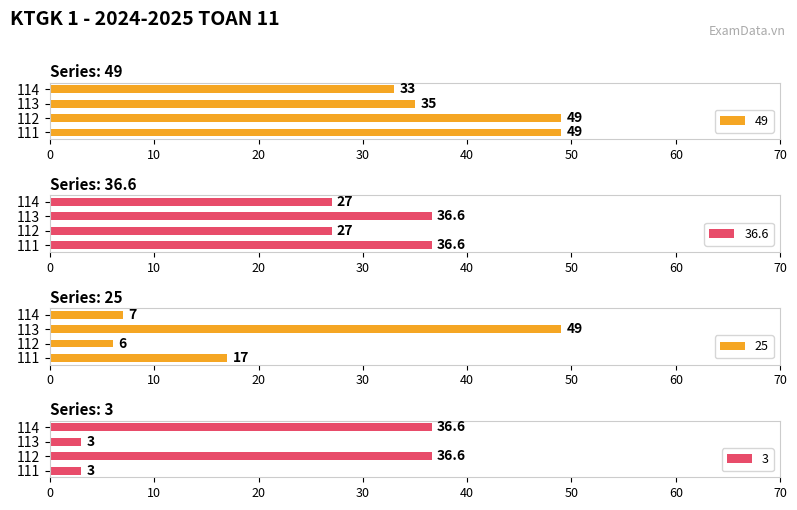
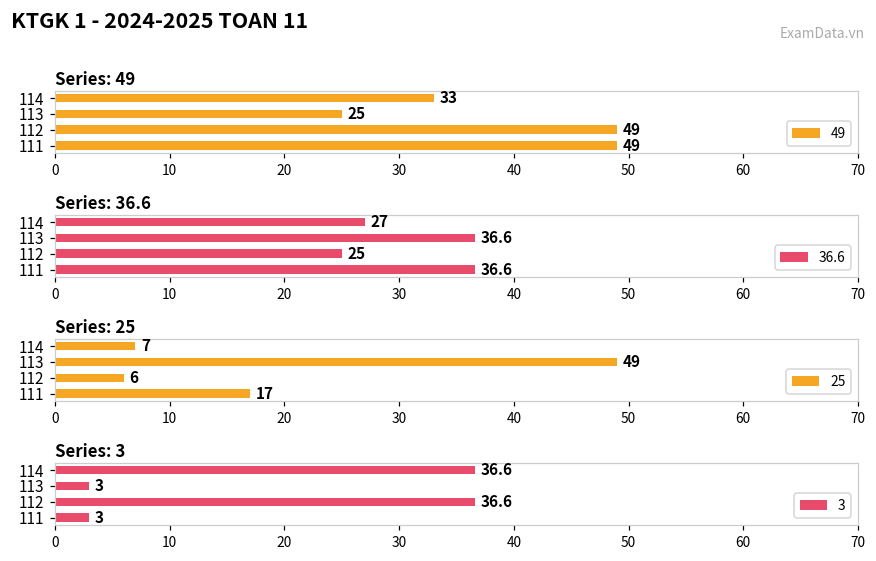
Series: 49, 113: 35 -> 25
Series: 36.6, 112: 27 -> 25
